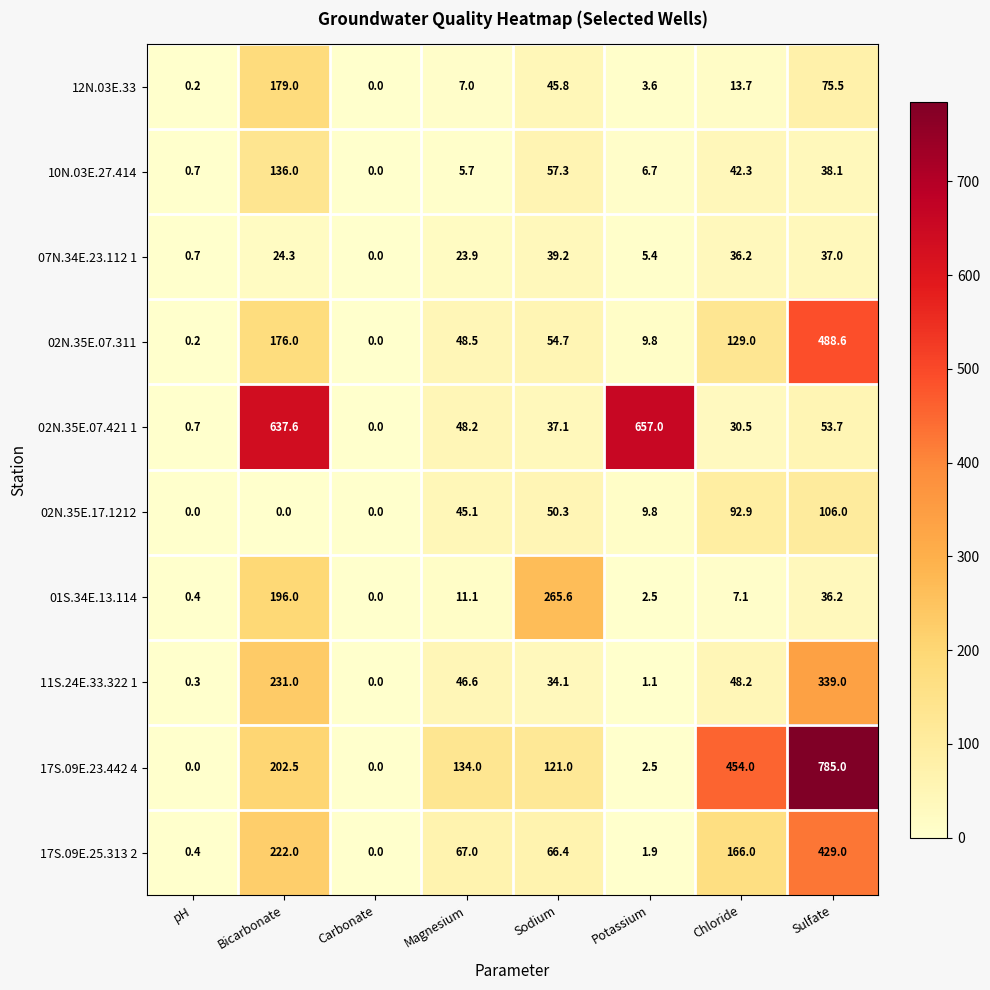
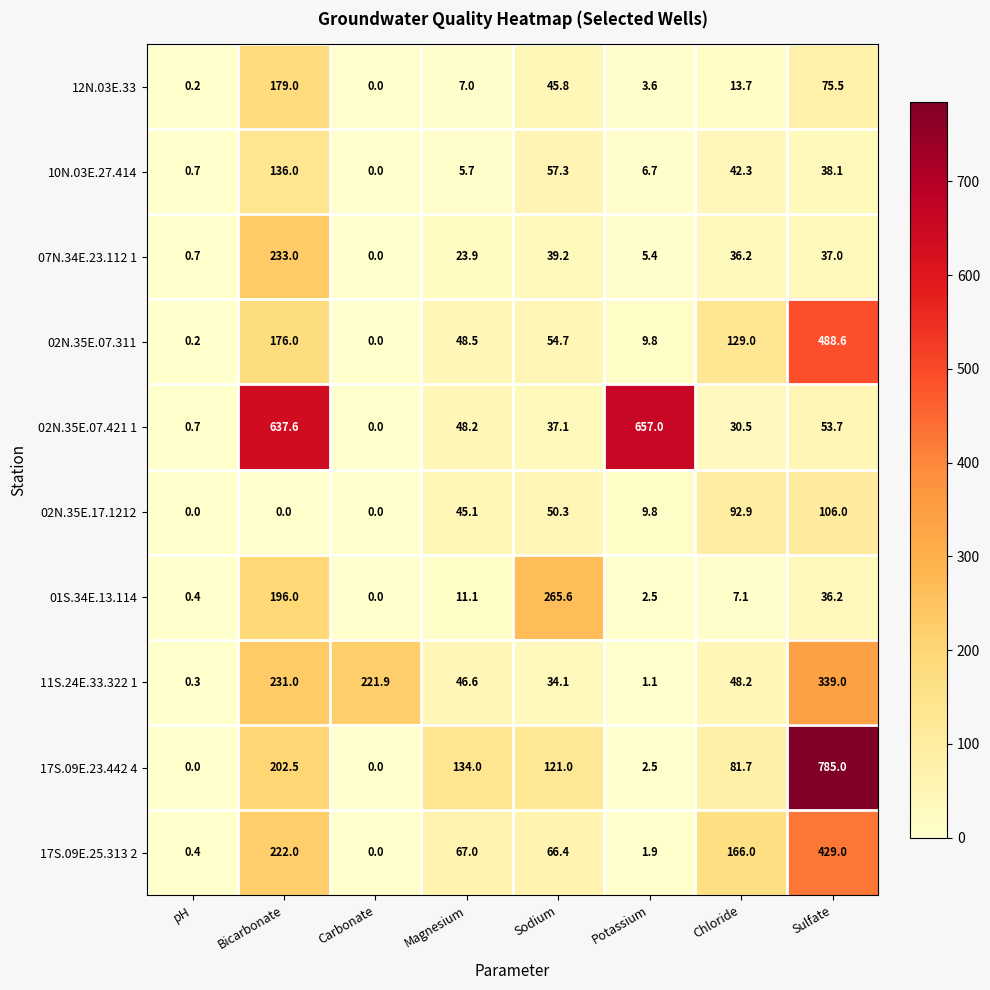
07N.34E.23.112 1, Bicarbonate: 24.3 -> 233.0
11S.24E.33.322 1, Carbonate: 0.0 -> 221.9
17S.09E.23.442 4, Chloride: 454.0 -> 81.7
